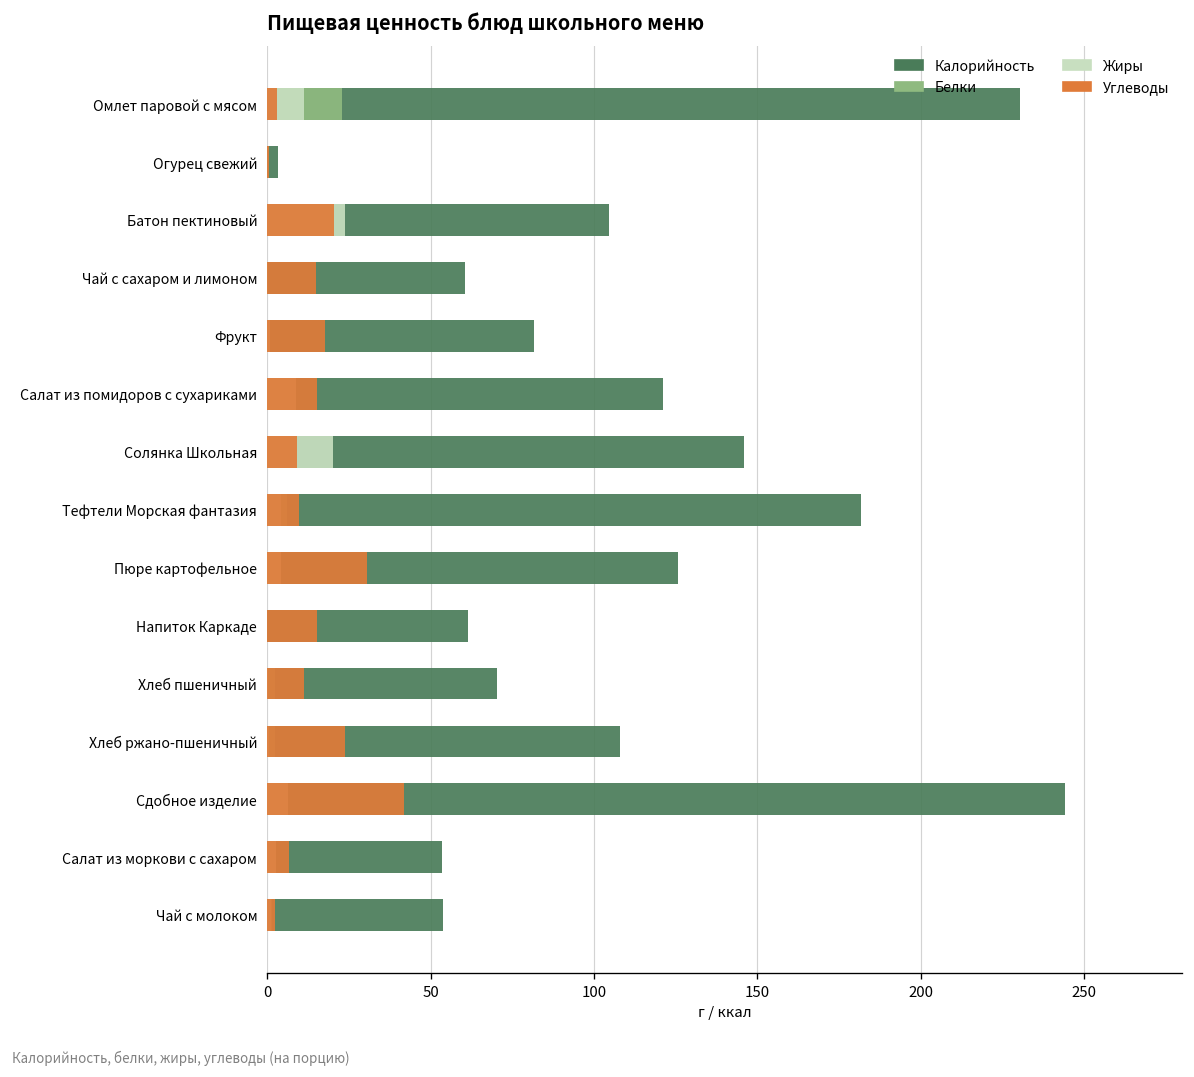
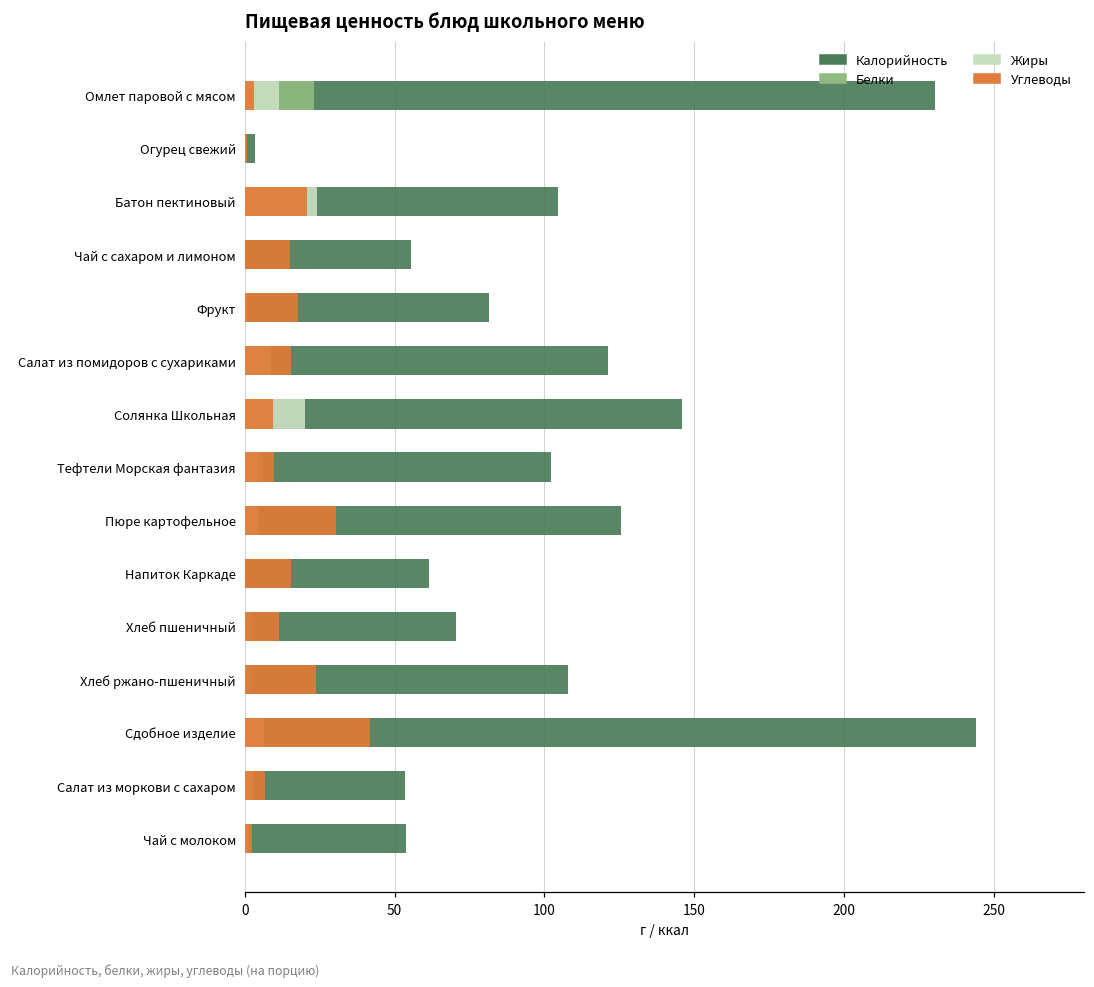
Калорийность, Чай с сахаром и лимоном: 61 -> 55
Калорийность, Тефтели Морская фантазия: 182 -> 102
